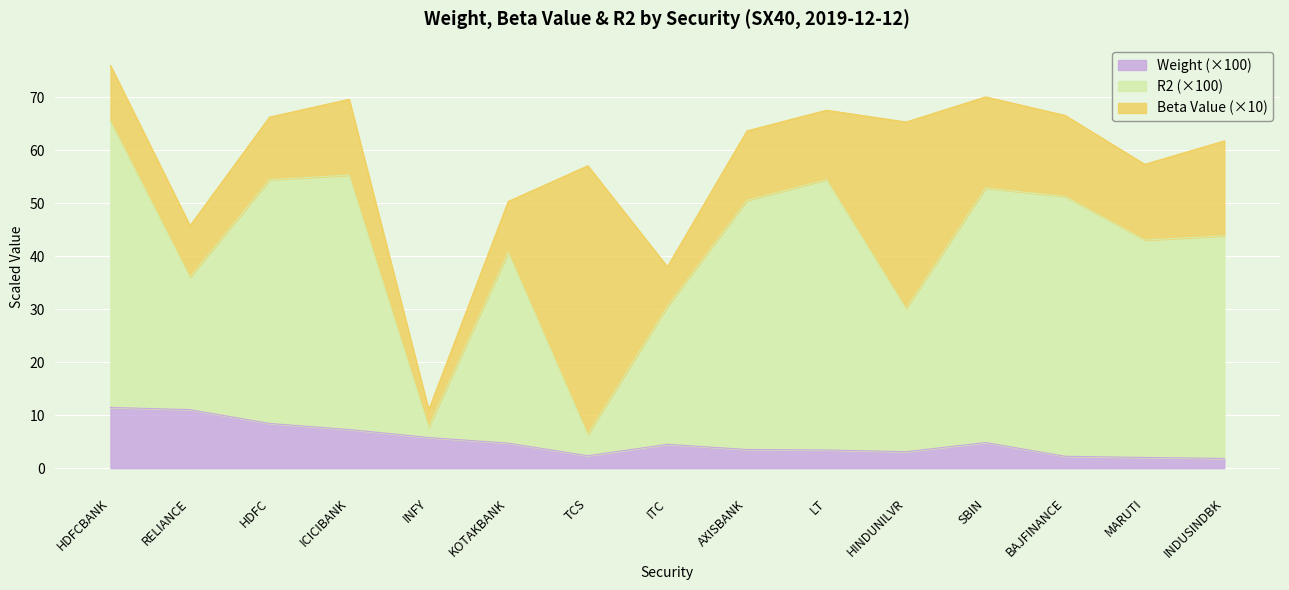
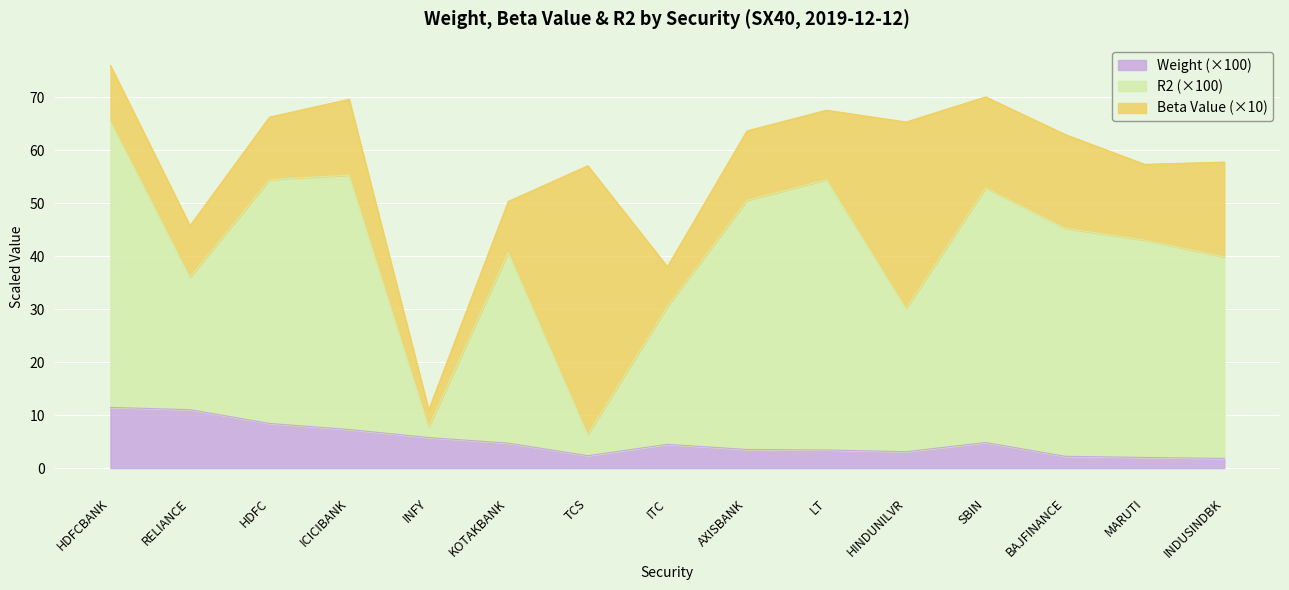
R2 (×100), BAJFINANCE: 49 -> 43
Beta Value (×10), BAJFINANCE: 15 -> 18
R2 (×100), INDUSINDBK: 42 -> 38
